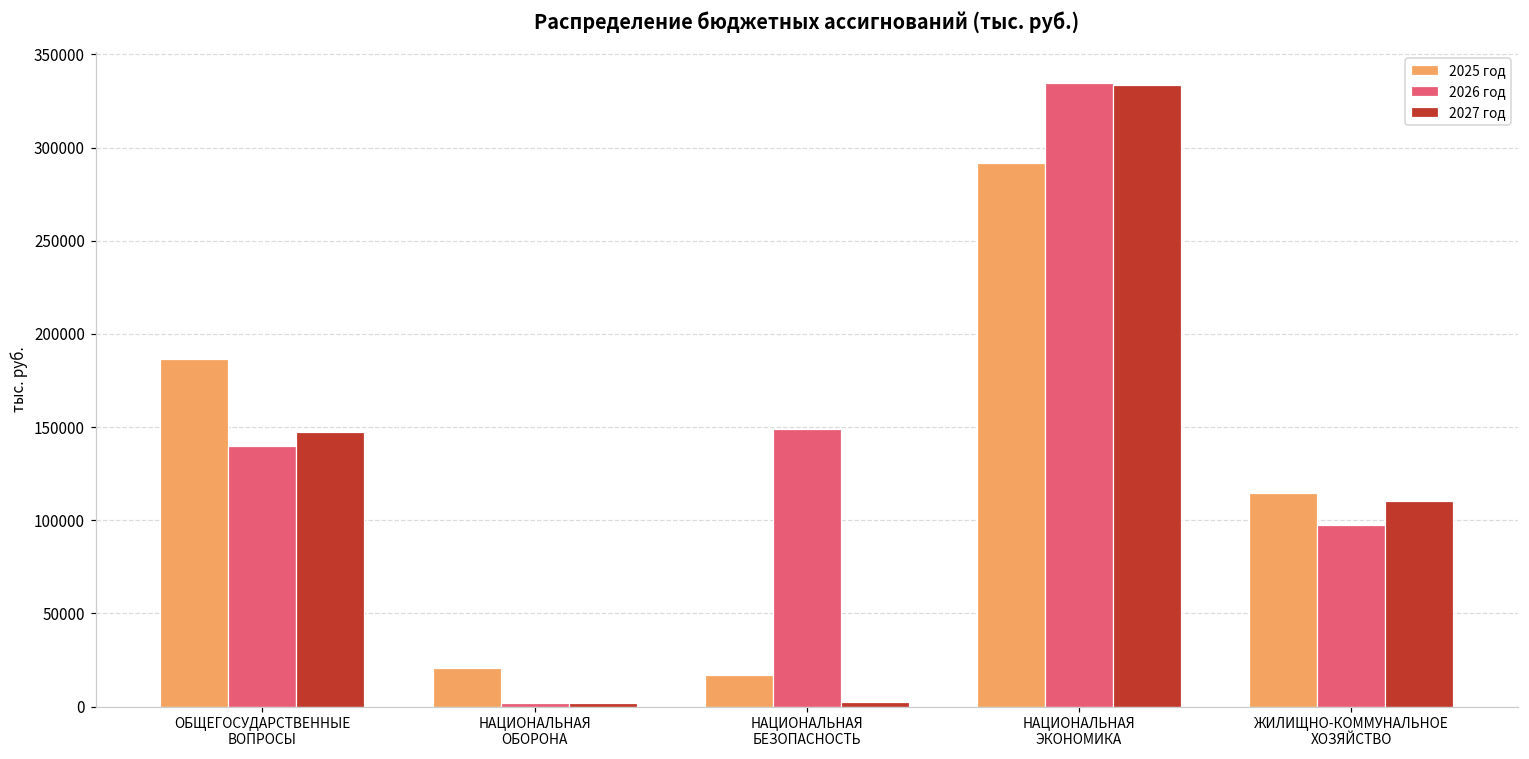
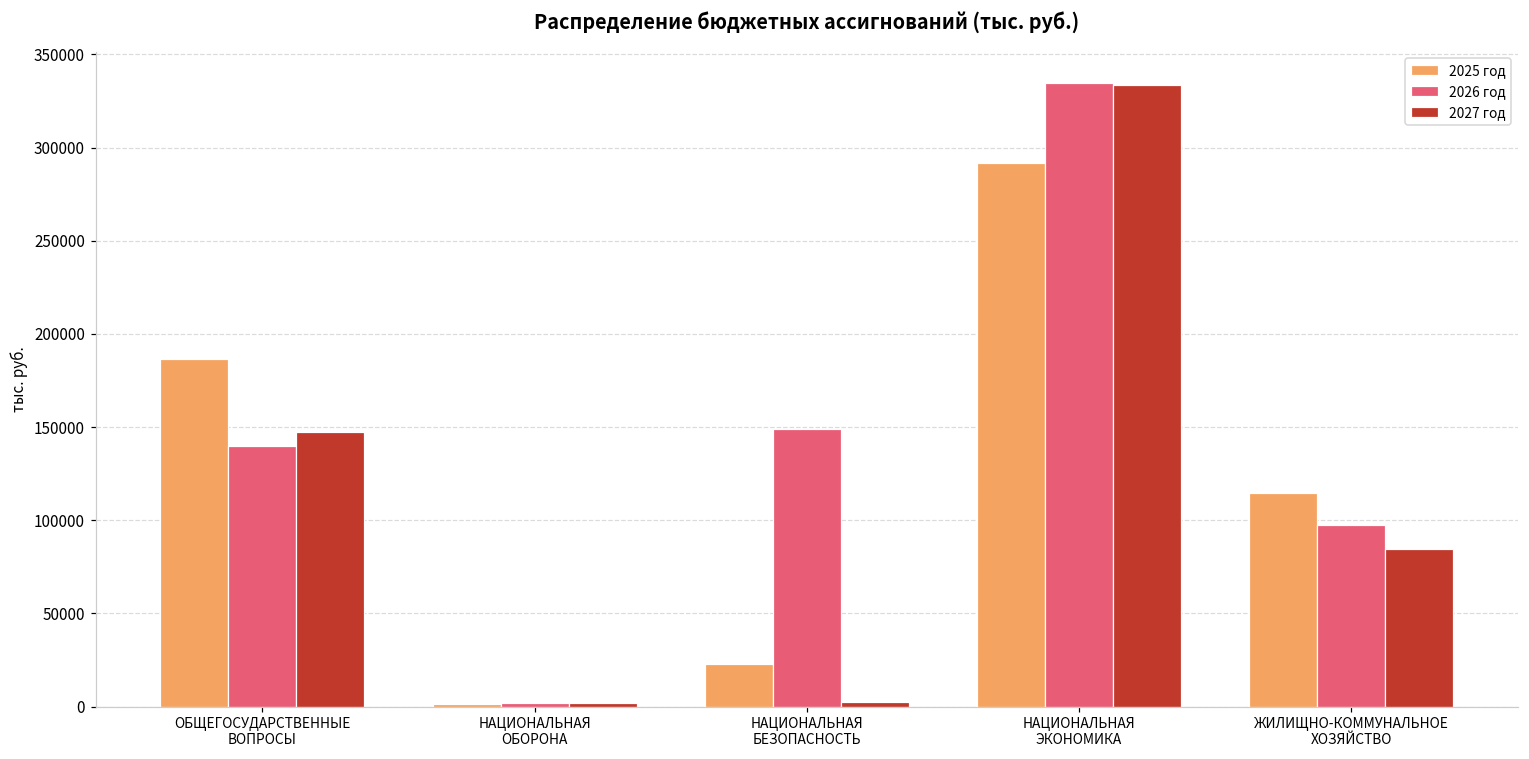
2025 год, НАЦИОНАЛЬНАЯ ОБОРОНА: 21000 -> 2000
2025 год, НАЦИОНАЛЬНАЯ БЕЗОПАСНОСТЬ: 17000 -> 23000
2027 год, ЖИЛИЩНО-КОММУНАЛЬНОЕ ХОЗЯЙСТВО: 110000 -> 84000
